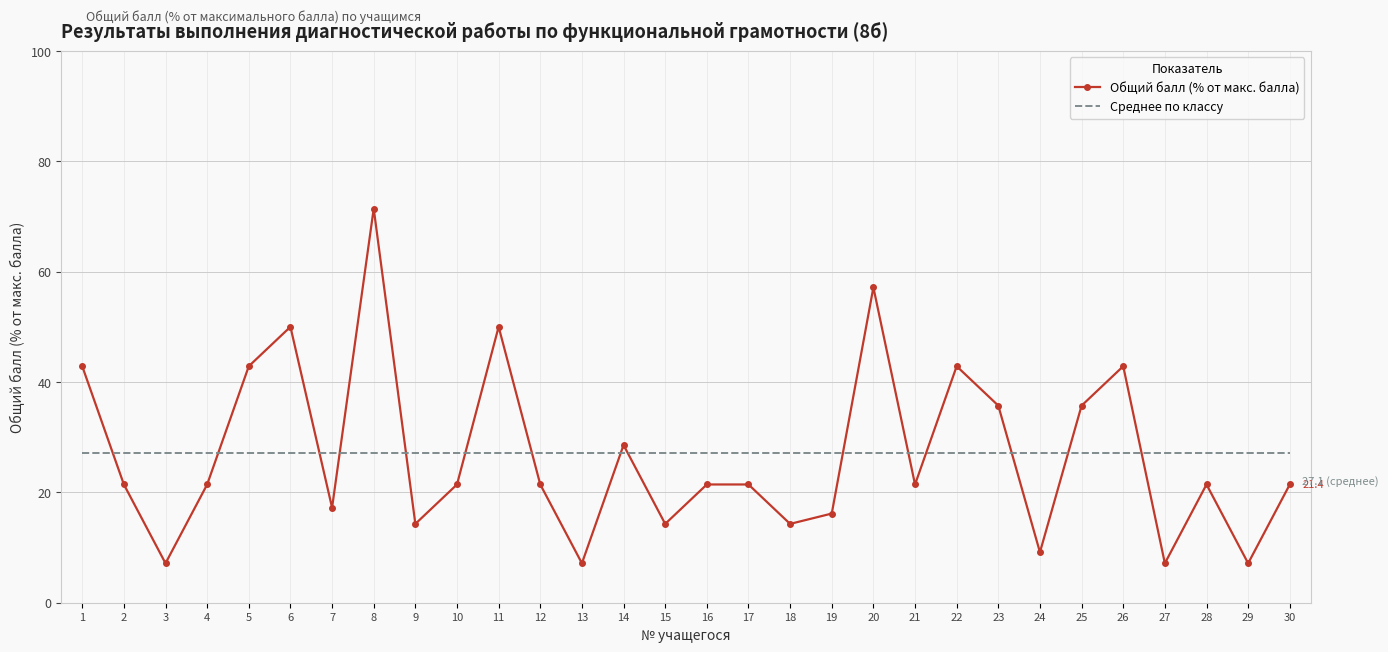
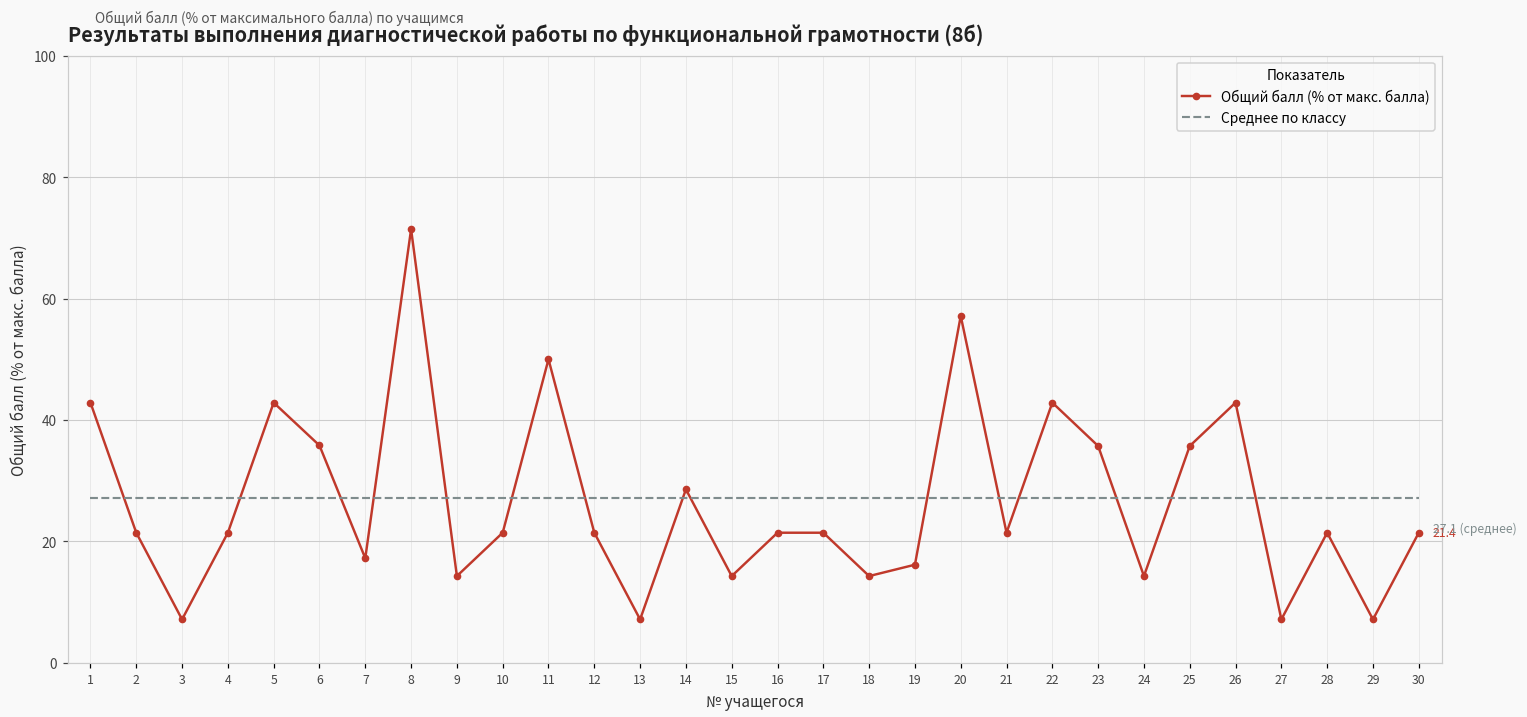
Общий балл (% от макс. балла), 6: 50 -> 36
Общий балл (% от макс. балла), 24: 9 -> 14
